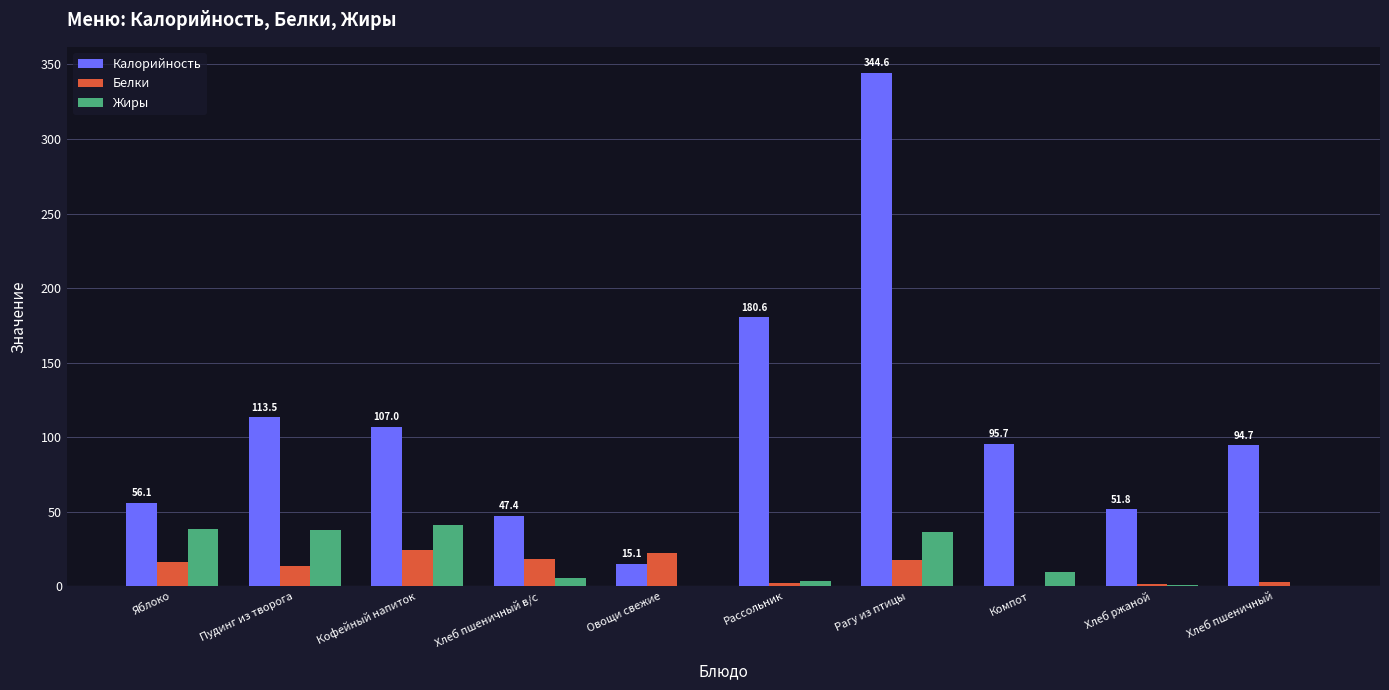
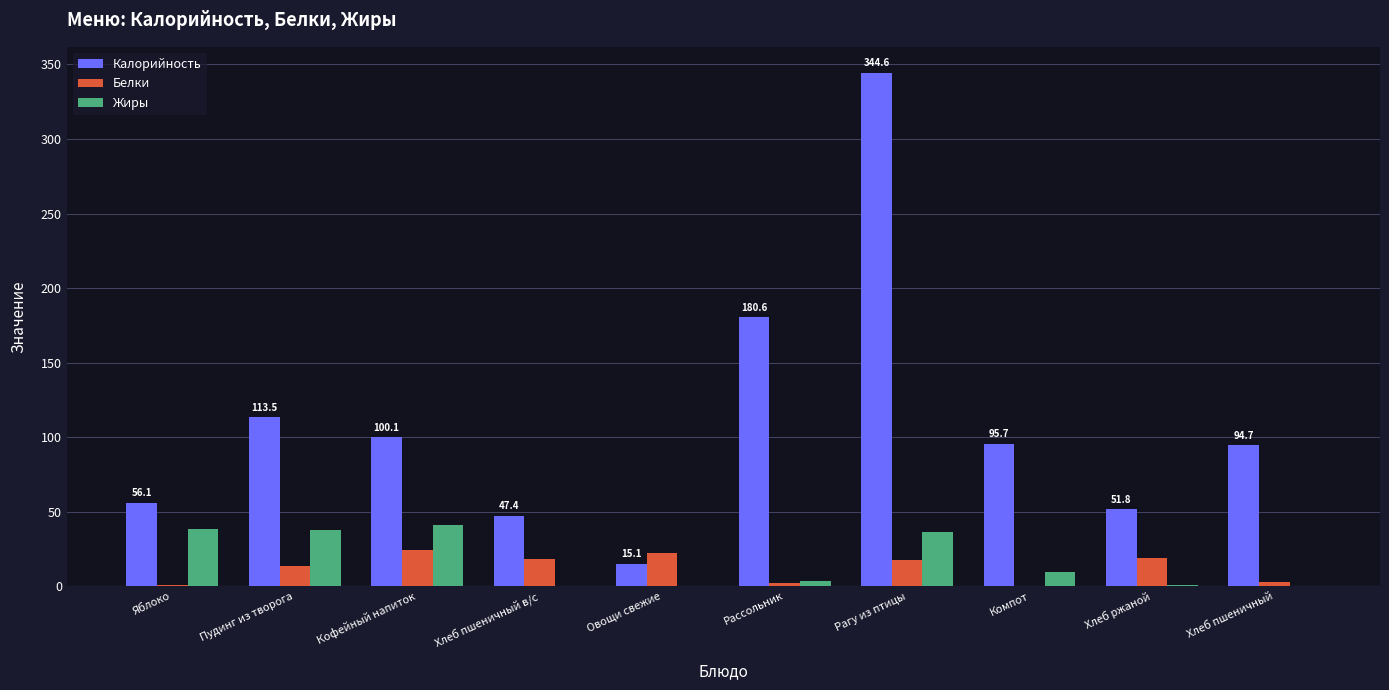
Белки, Яблоко: 16 -> 1
Калорийность, Кофейный напиток: 107.0 -> 100.1
Жиры, Хлеб пшеничный в/с: 6 -> 0
Белки, Хлеб ржаной: 2 -> 19
